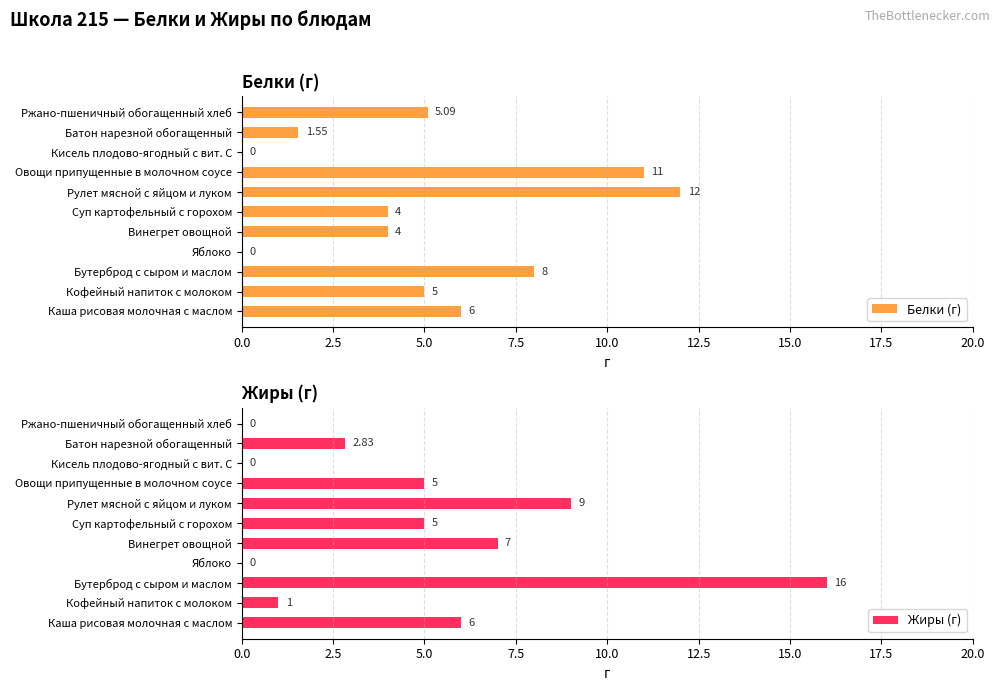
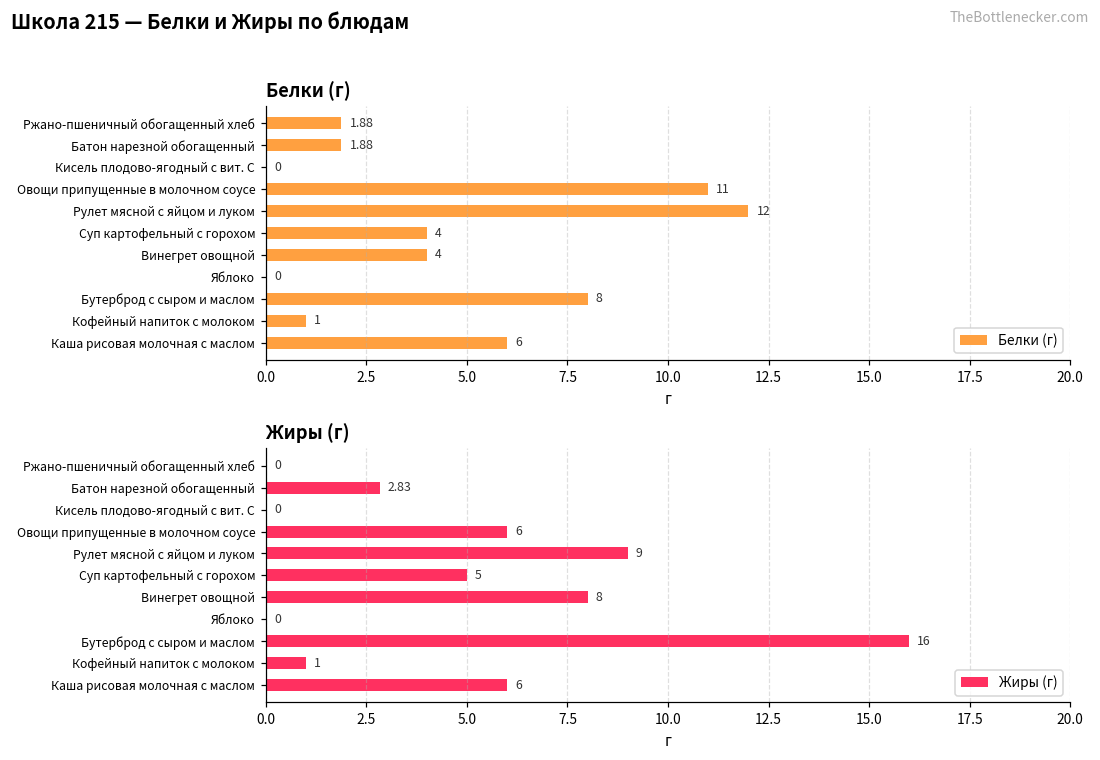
Белки (г), Ржано-пшеничный обогащенный хлеб: 5.09 -> 1.88
Белки (г), Батон нарезной обогащенный: 1.55 -> 1.88
Белки (г), Кофейный напиток с молоком: 5 -> 1
Жиры (г), Овощи припущенные в молочном соусе: 5 -> 6
Жиры (г), Винегрет овощной: 7 -> 8
